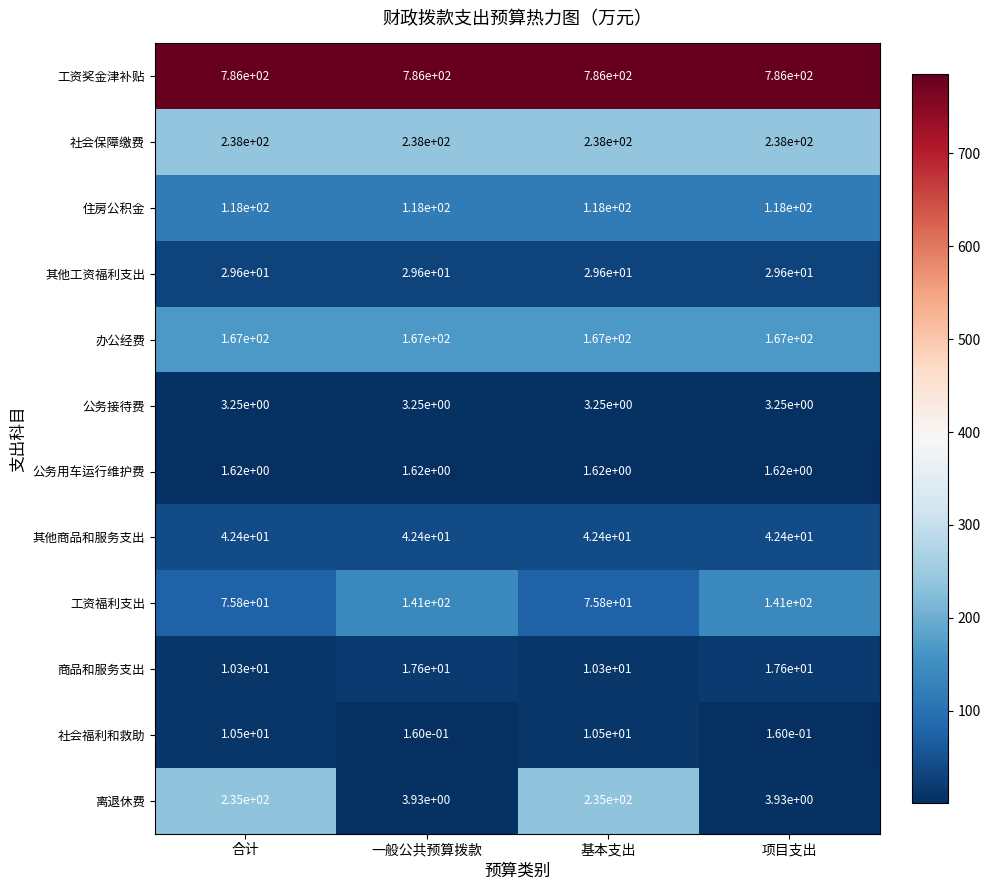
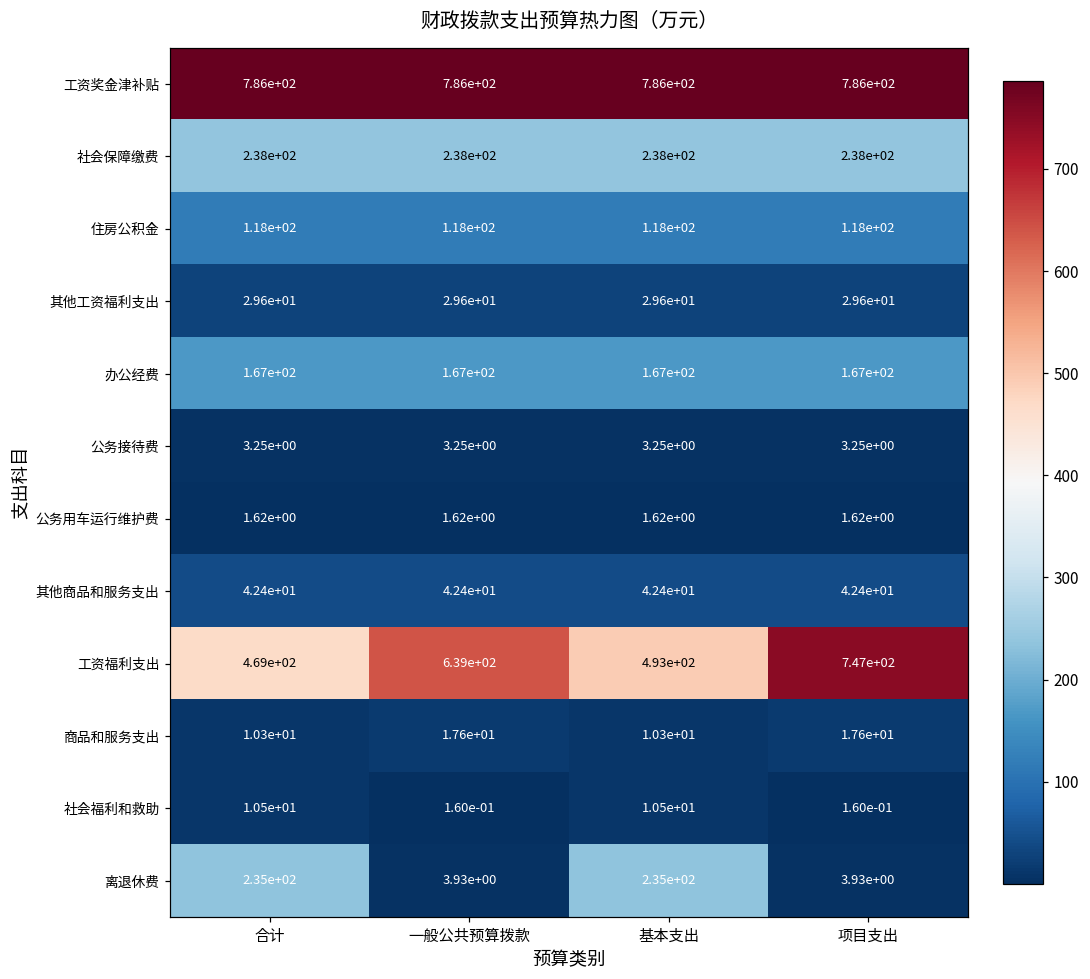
工资福利支出, 合计: 7.58e+01 -> 4.69e+02
工资福利支出, 一般公共预算拨款: 1.41e+02 -> 6.39e+02
工资福利支出, 基本支出: 7.58e+01 -> 4.93e+02
工资福利支出, 项目支出: 1.41e+02 -> 7.47e+02
